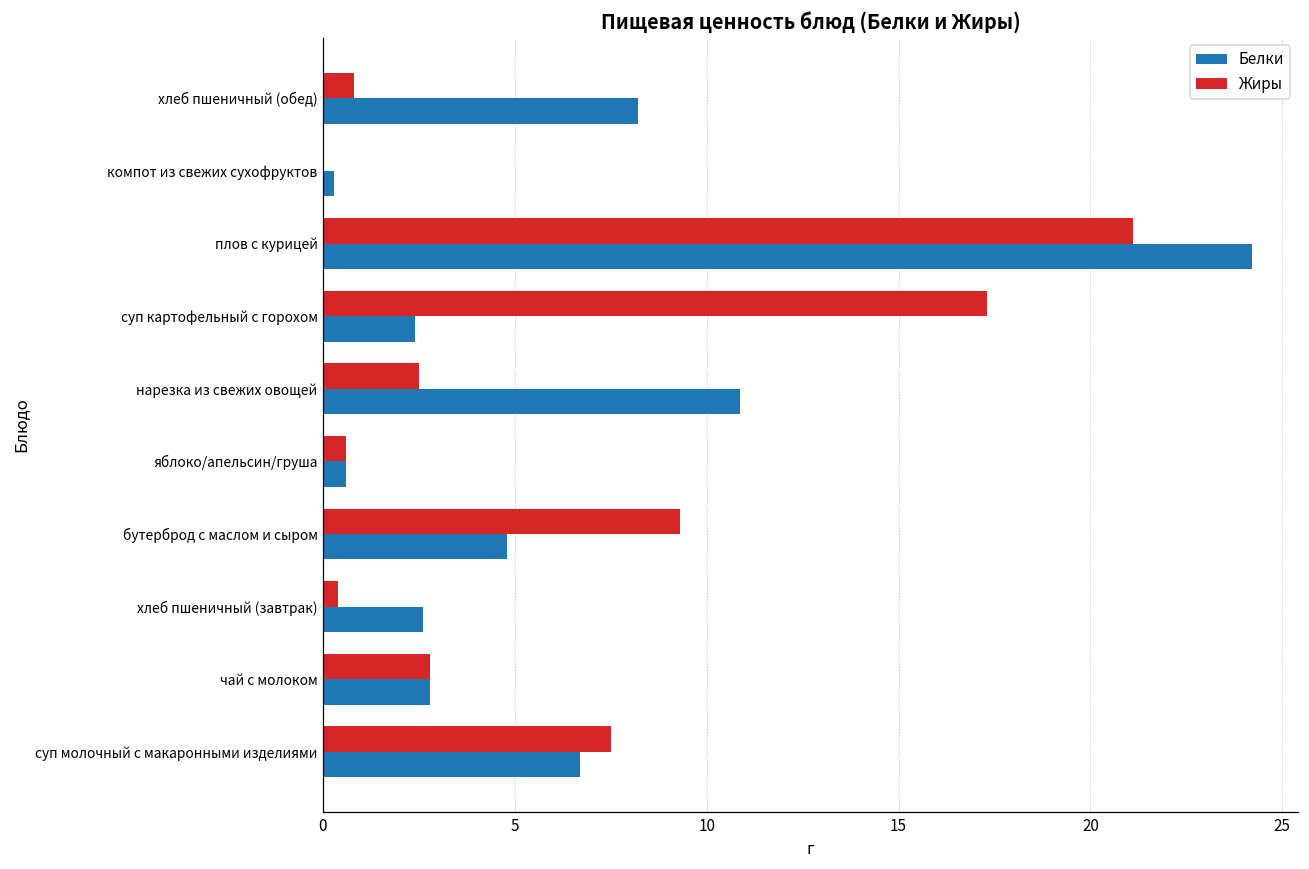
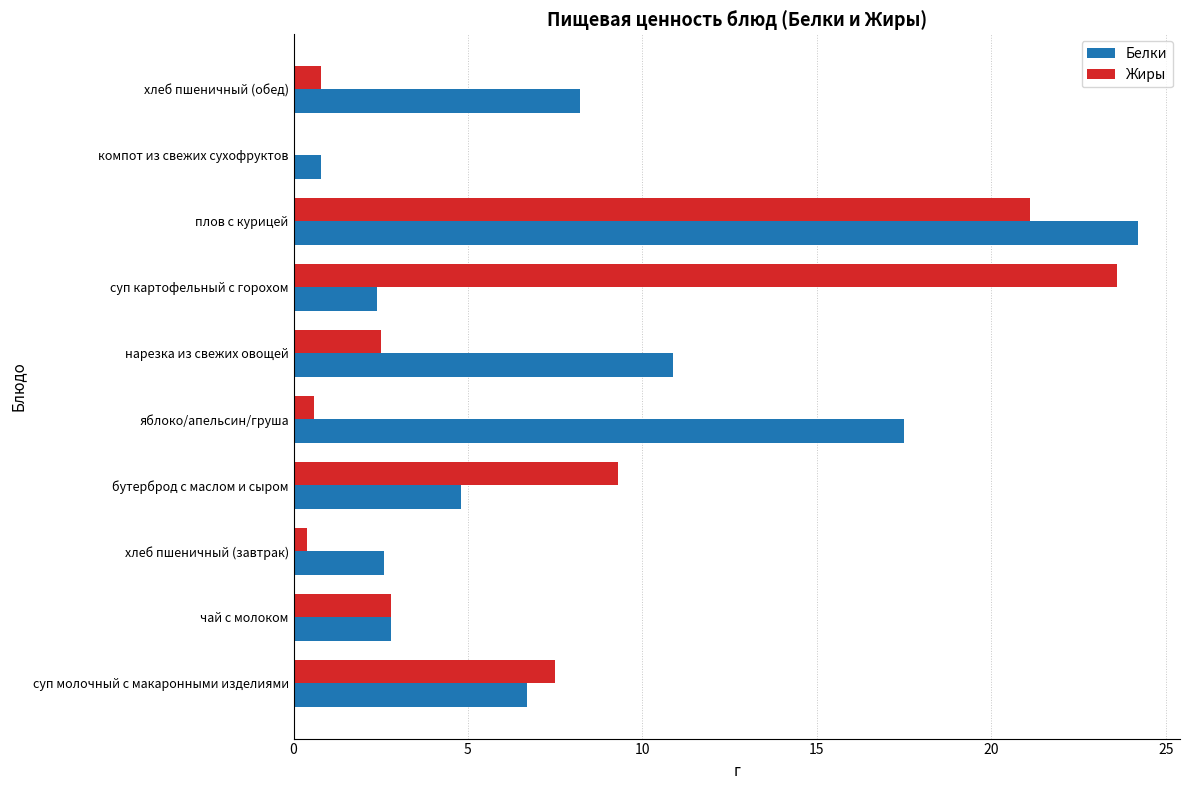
Белки, компот из свежих сухофруктов: 0.3 -> 0.8
Жиры, суп картофельный с горохом: 17.3 -> 23.6
Белки, яблоко/апельсин/груша: 0.6 -> 17.5
